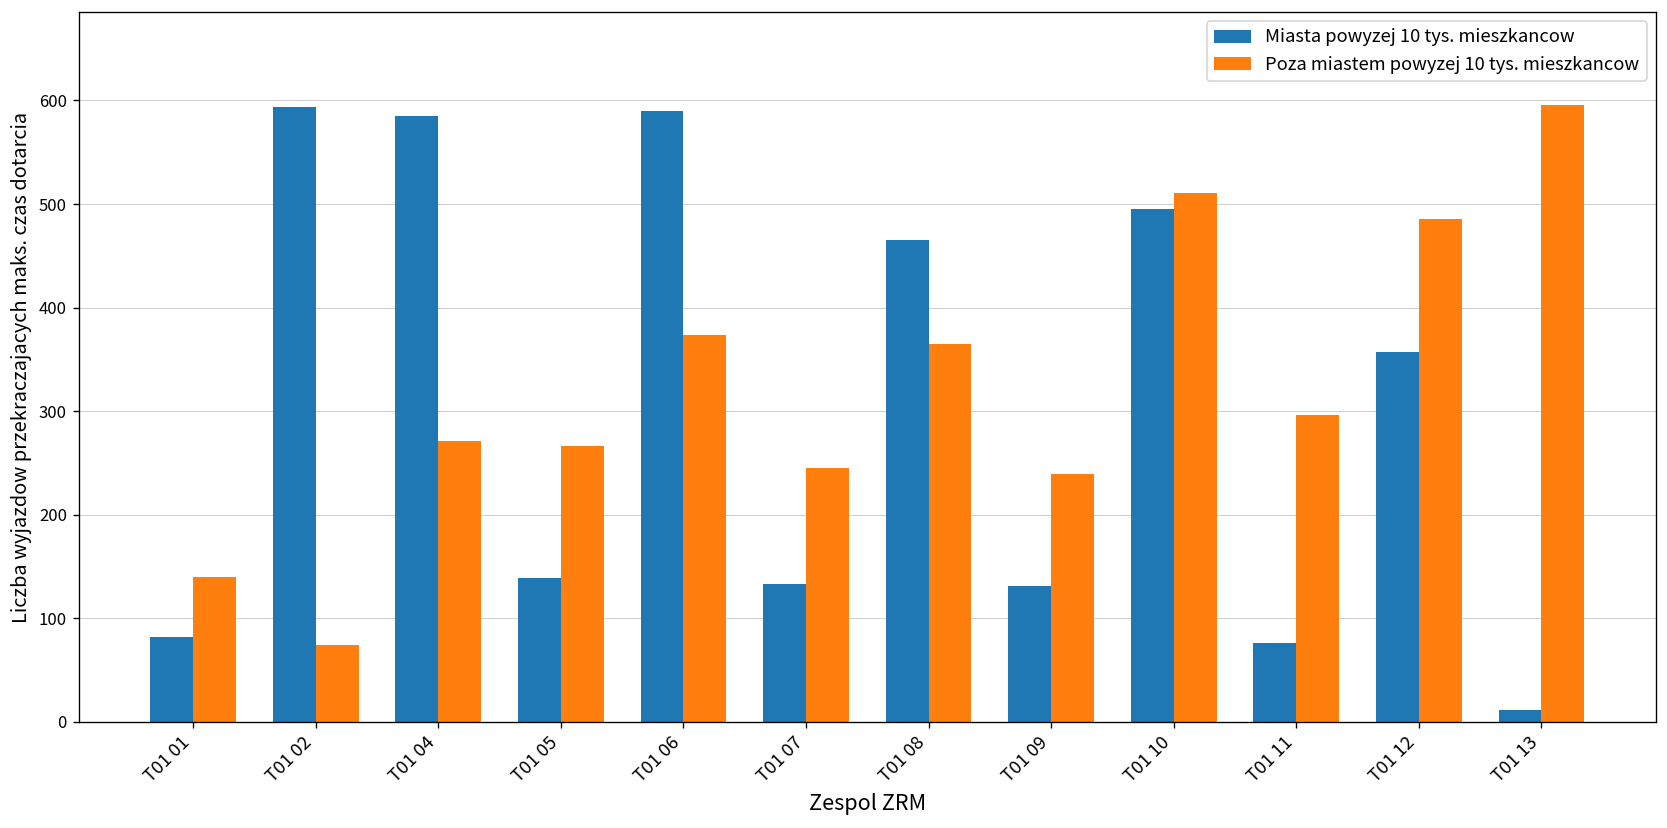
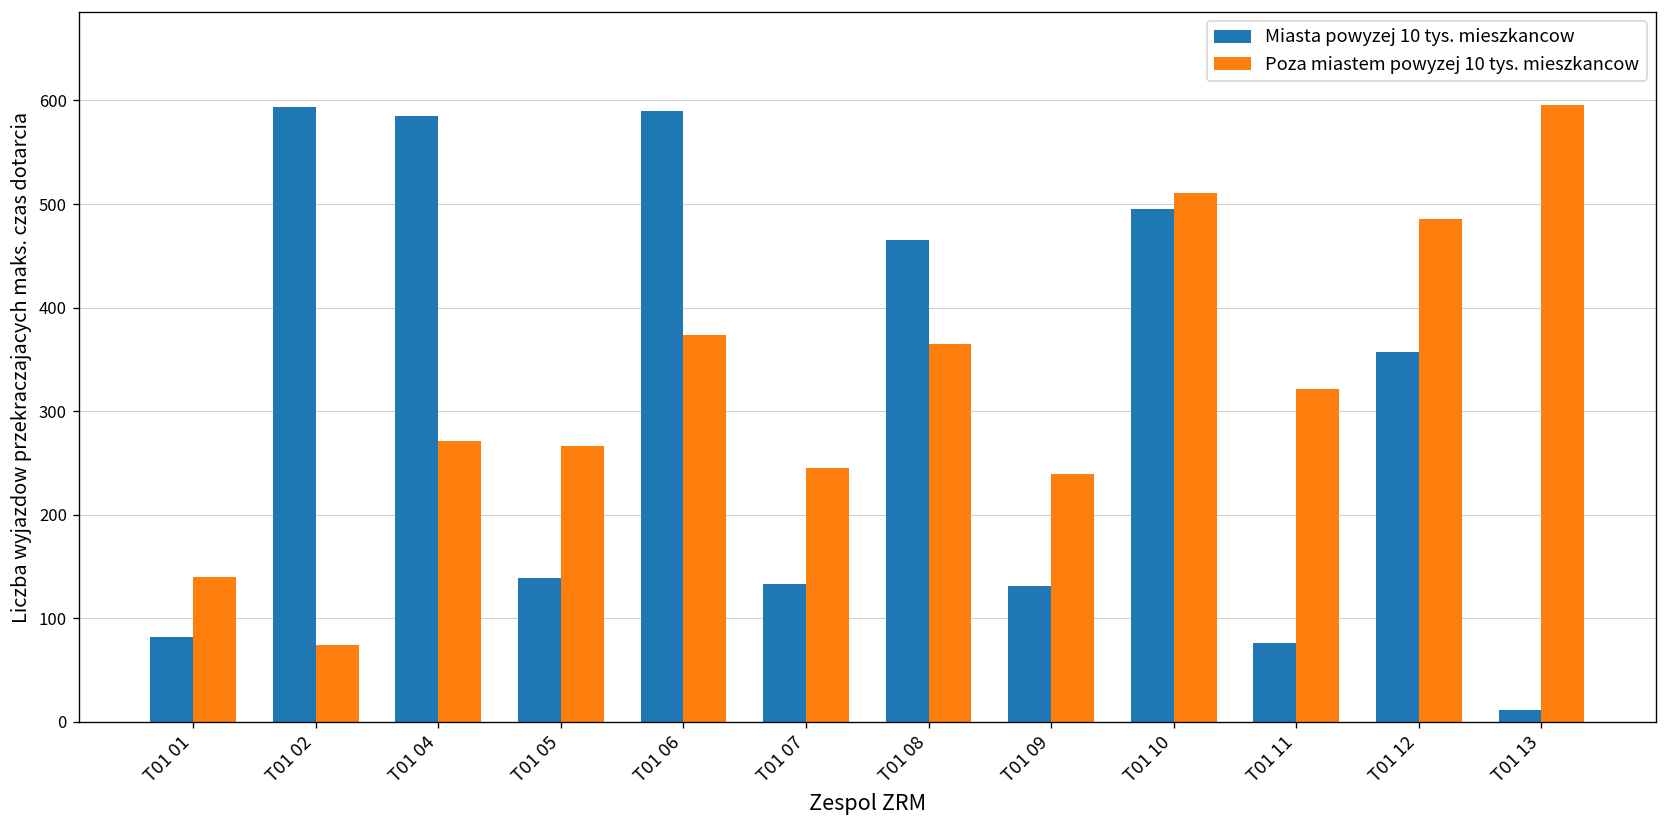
Poza miastem powyzej 10 tys. mieszkancow, T01 11: 300 -> 320
